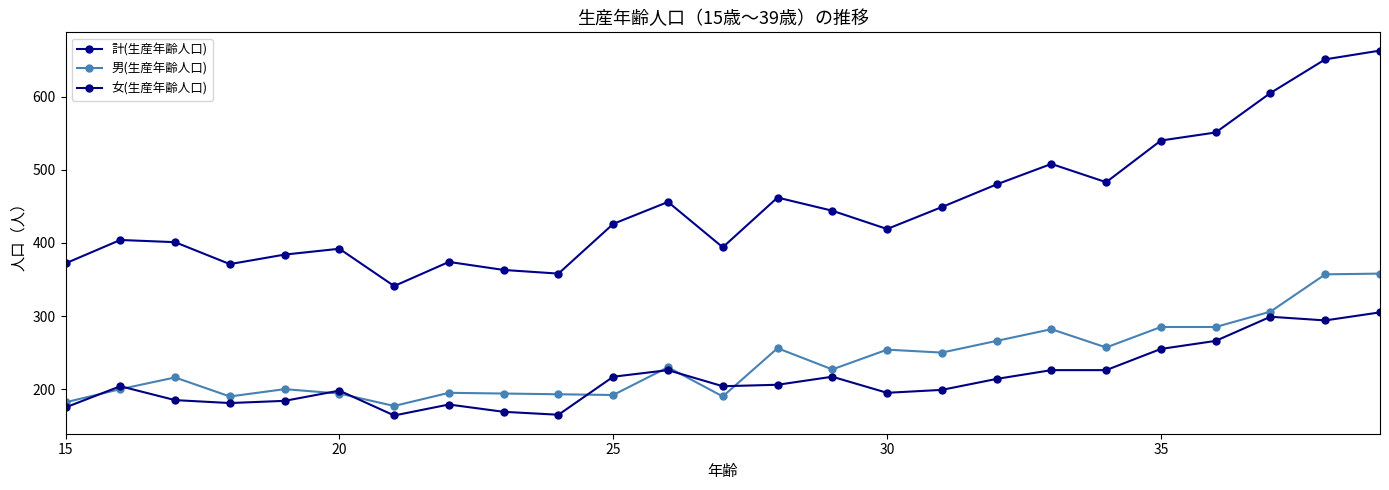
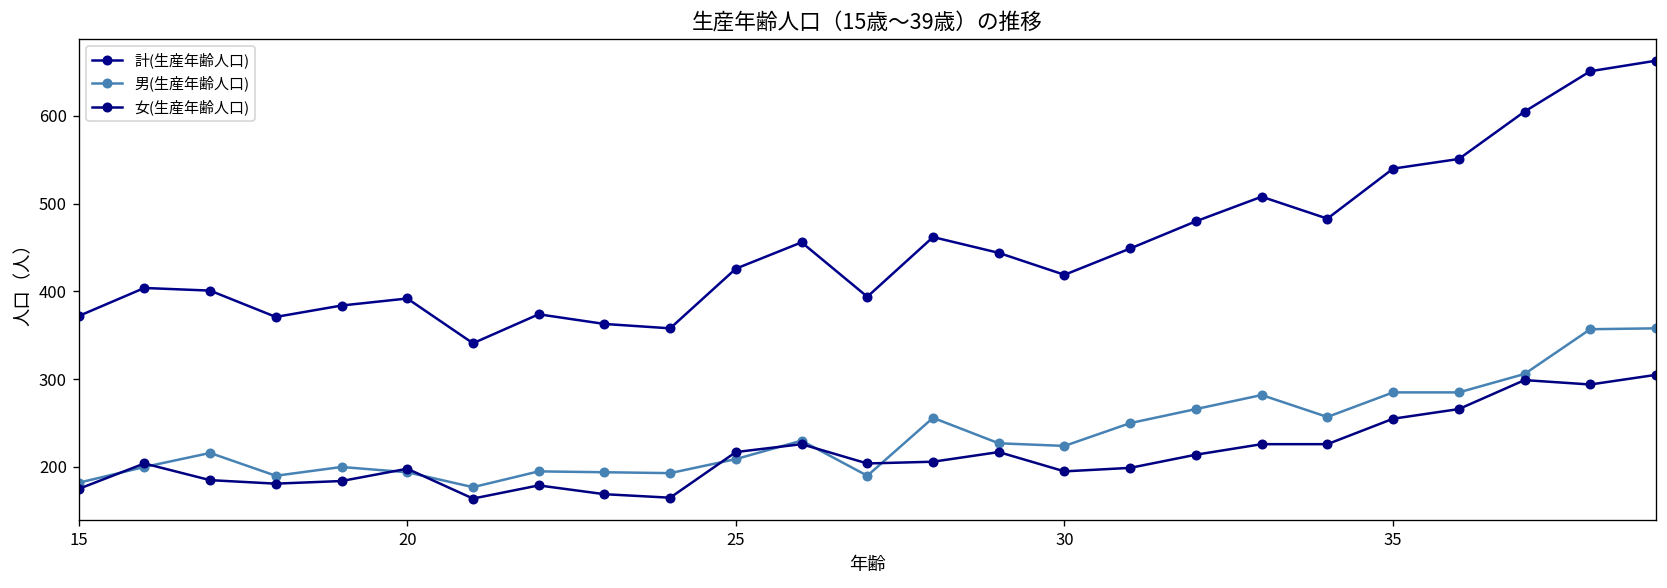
男(生産年齢人口), 25: 190 -> 210
男(生産年齢人口), 30: 250 -> 220
